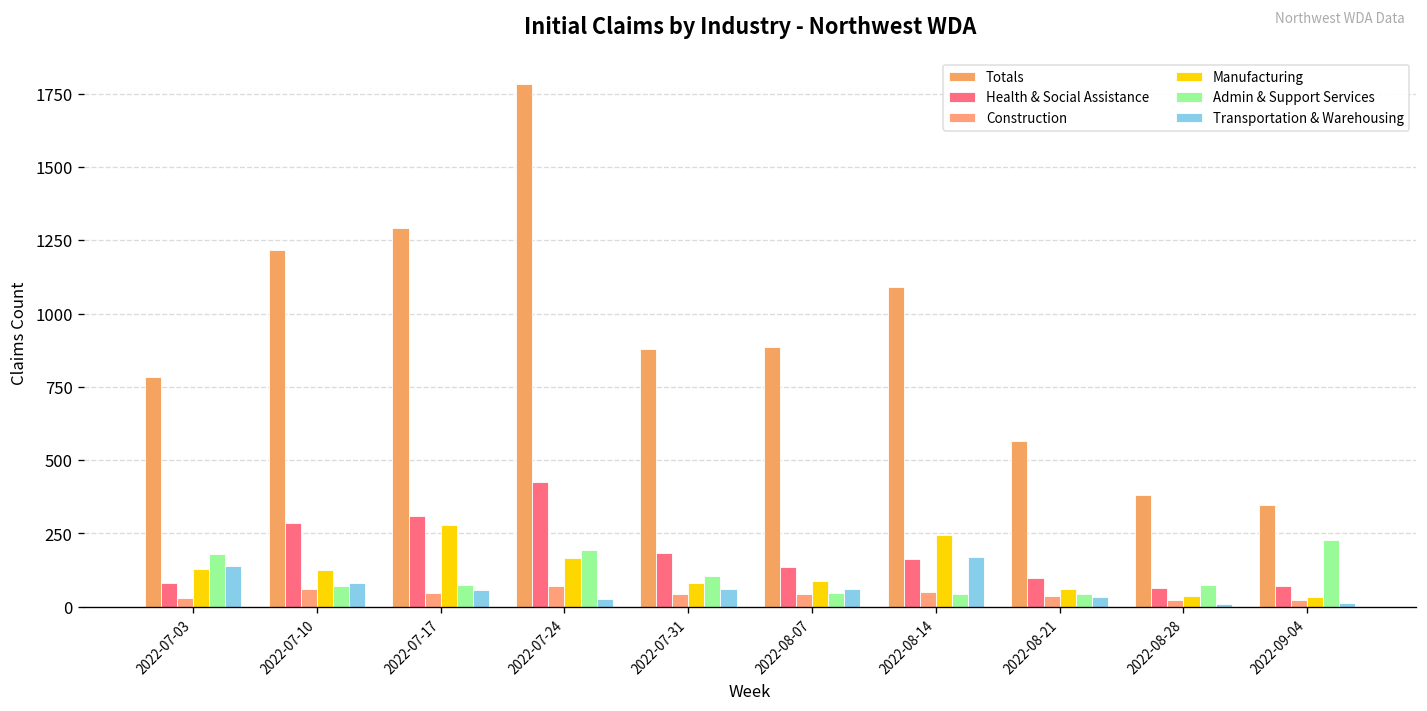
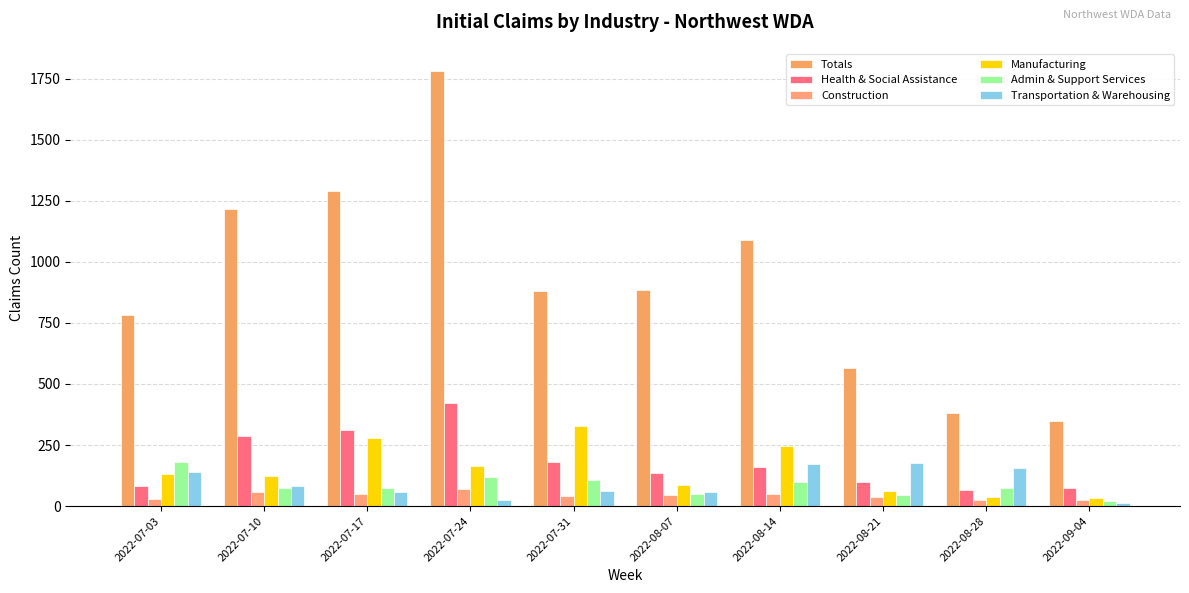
Admin & Support Services, 2022-07-24: 190 -> 120
Manufacturing, 2022-07-31: 80 -> 330
Admin & Support Services, 2022-08-14: 50 -> 100
Transportation & Warehousing, 2022-08-21: 30 -> 180
Transportation & Warehousing, 2022-08-28: 10 -> 160
Admin & Support Services, 2022-09-04: 230 -> 20
